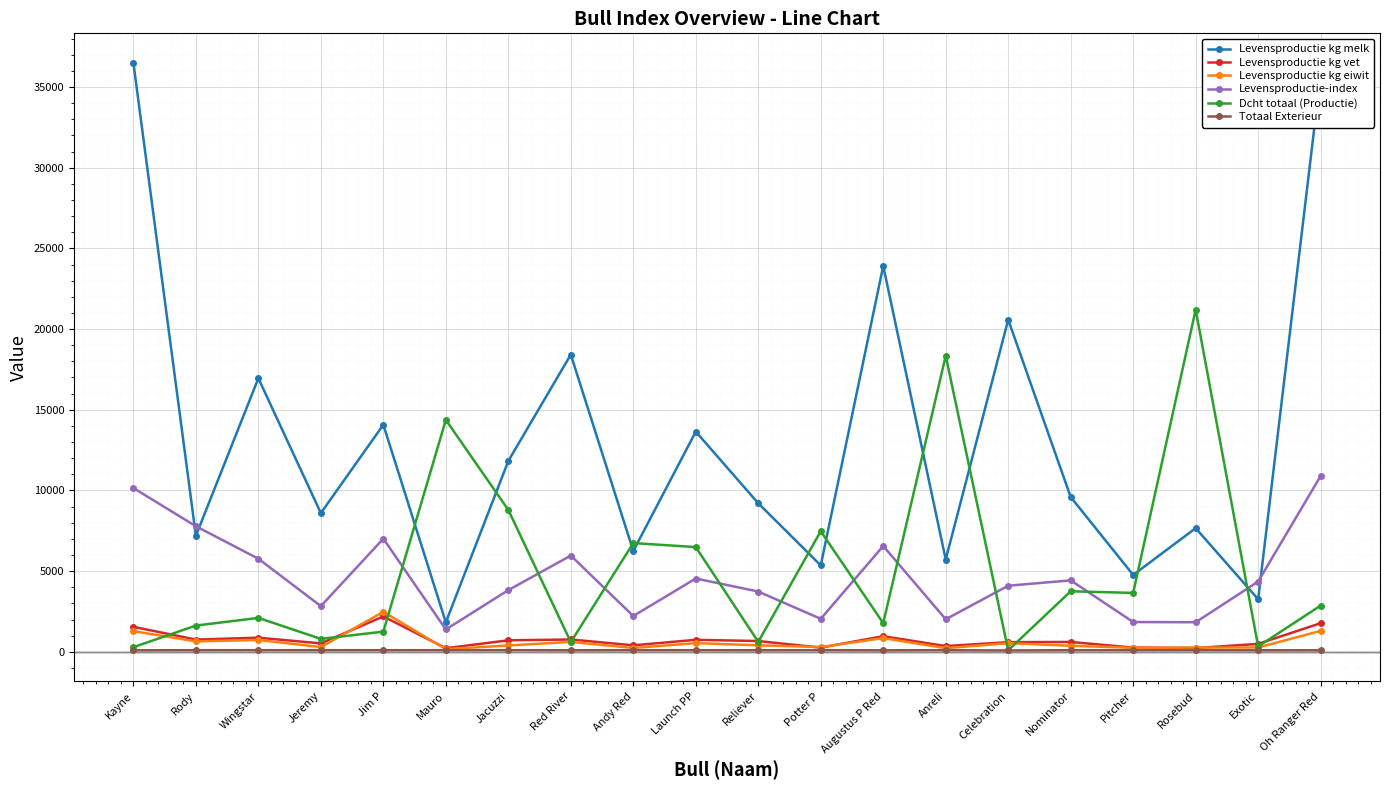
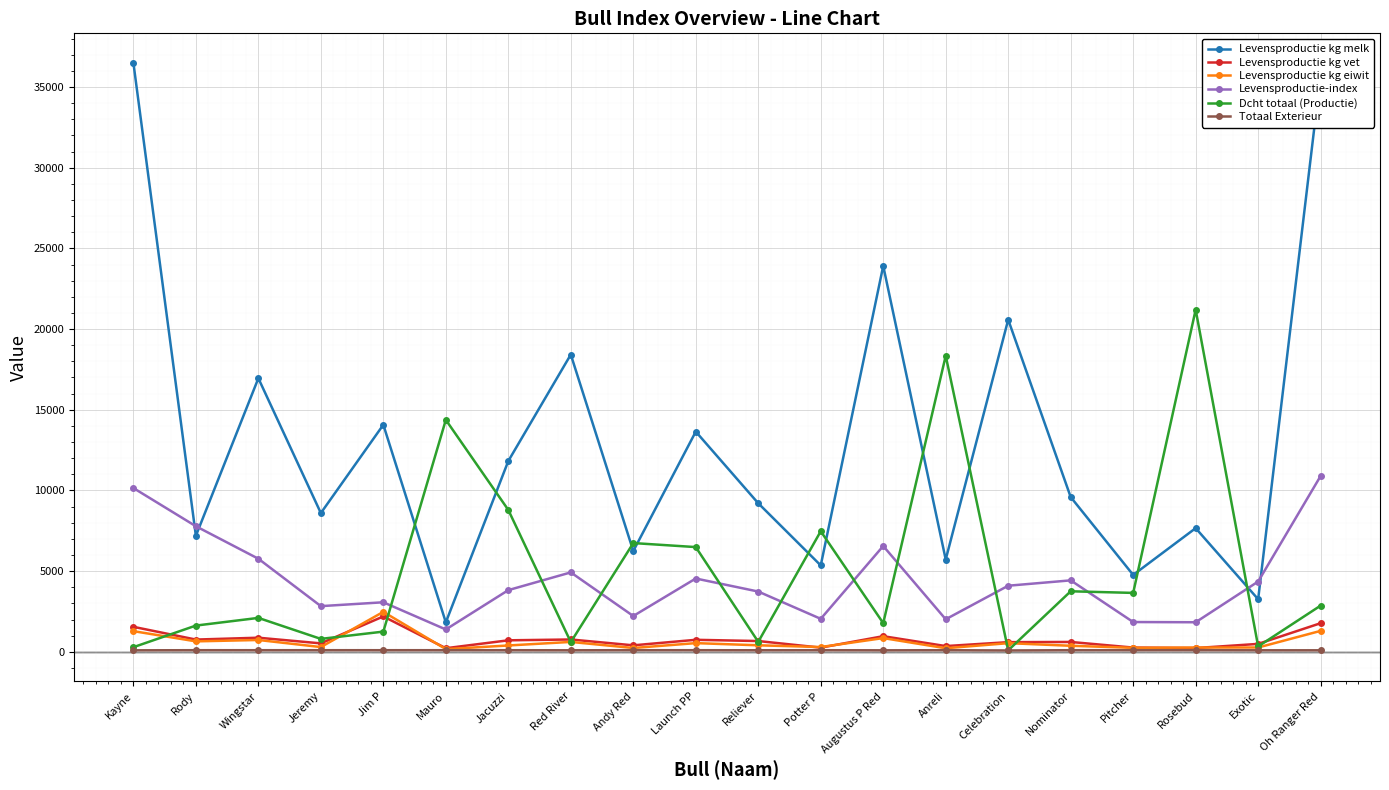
Levensproductie-index, Jim P: 7000 -> 3100
Levensproductie-index, Red River: 6000 -> 4900
